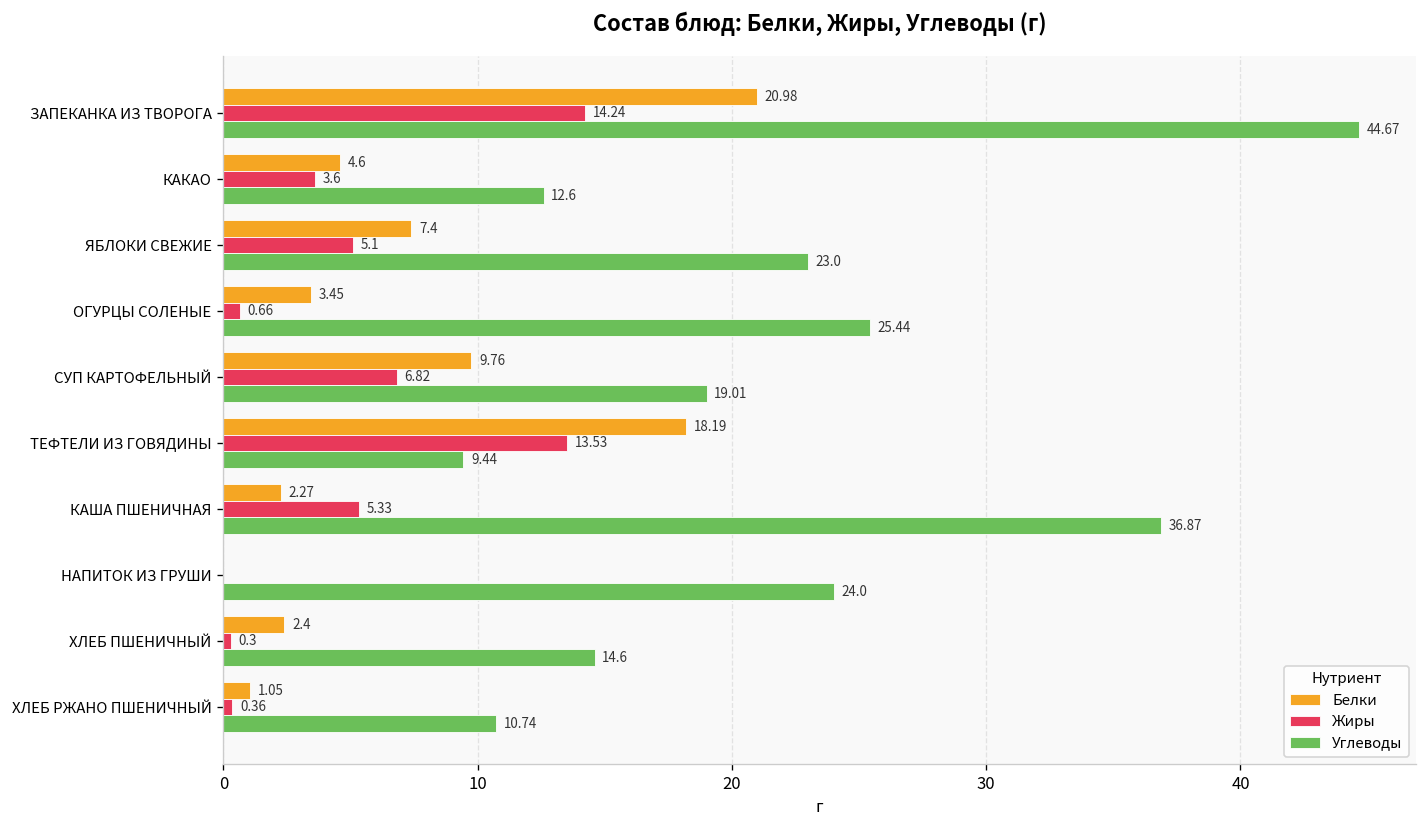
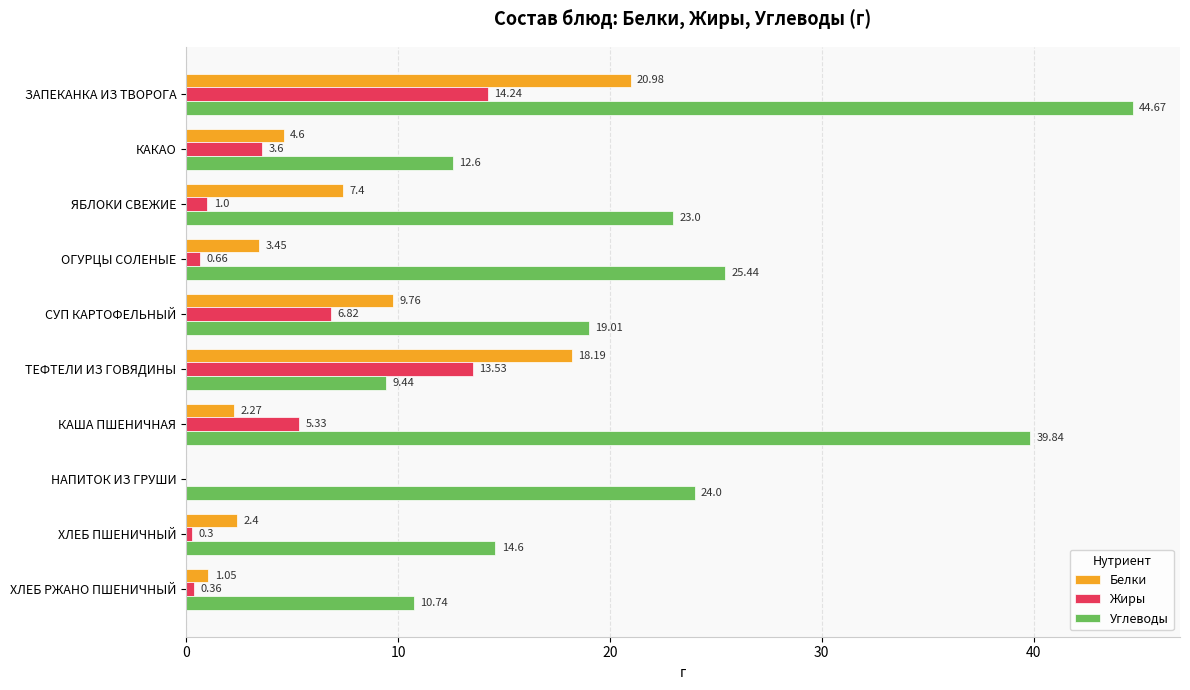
Жиры, ЯБЛОКИ СВЕЖИЕ: 5.1 -> 1.0
Углеводы, КАША ПШЕНИЧНАЯ: 36.87 -> 39.84
